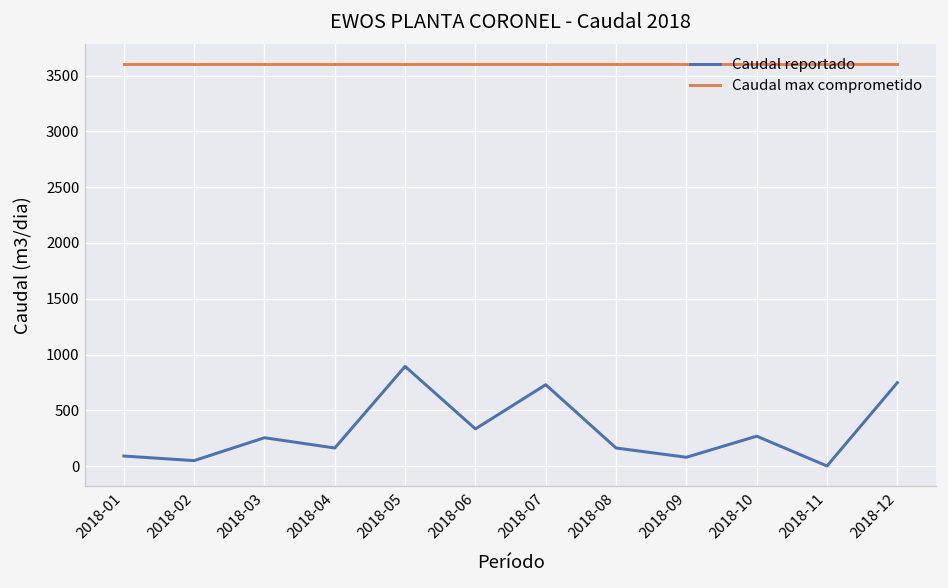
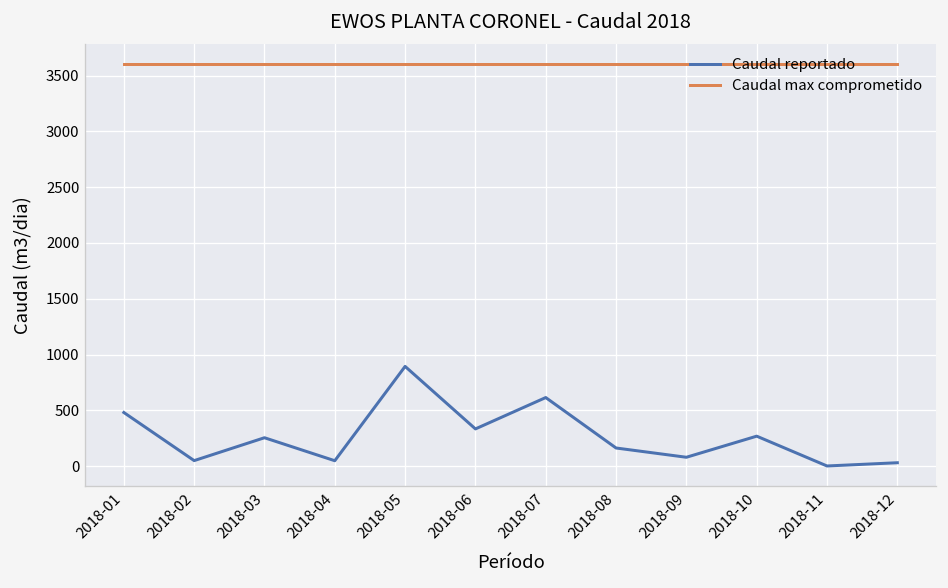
Caudal reportado, 2018-01: 100 -> 500
Caudal reportado, 2018-04: 200 -> 0
Caudal reportado, 2018-07: 700 -> 600
Caudal reportado, 2018-12: 700 -> 0
